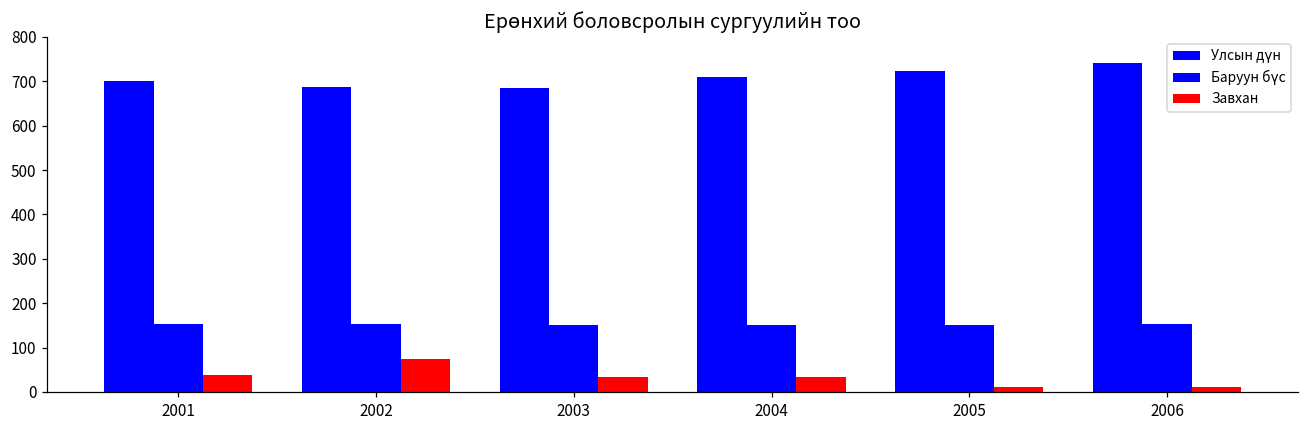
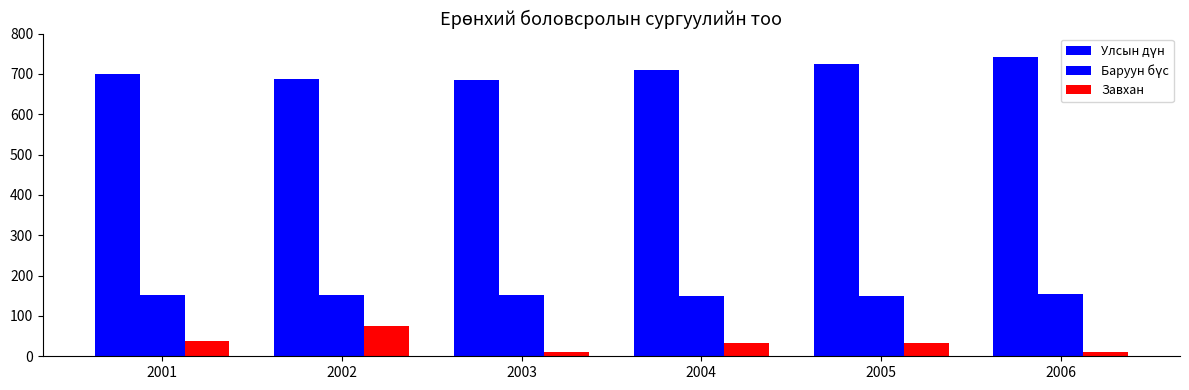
Завхан, 2003: 30 -> 10
Завхан, 2005: 10 -> 30
